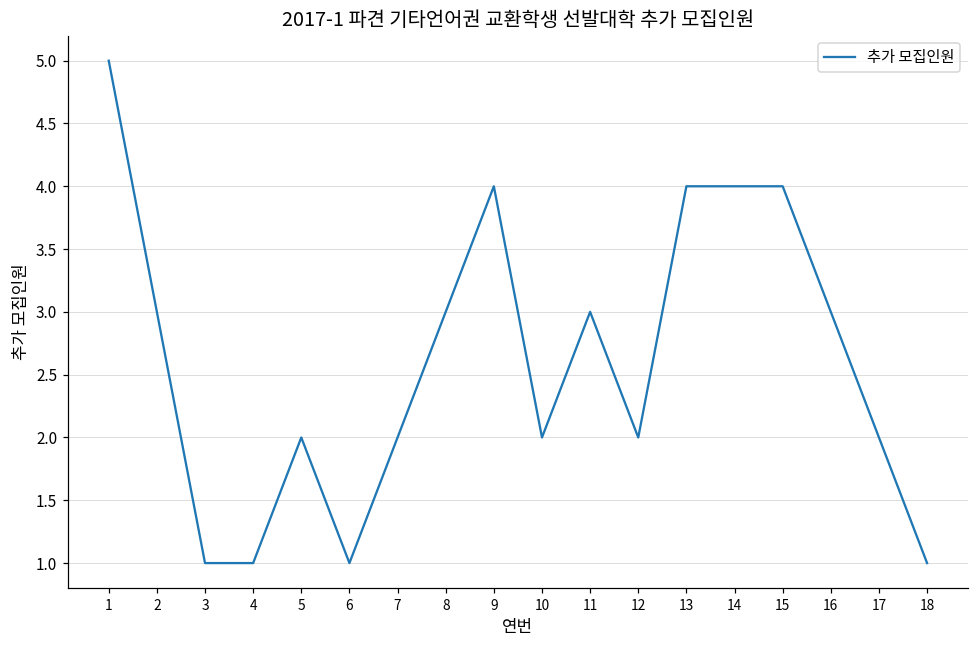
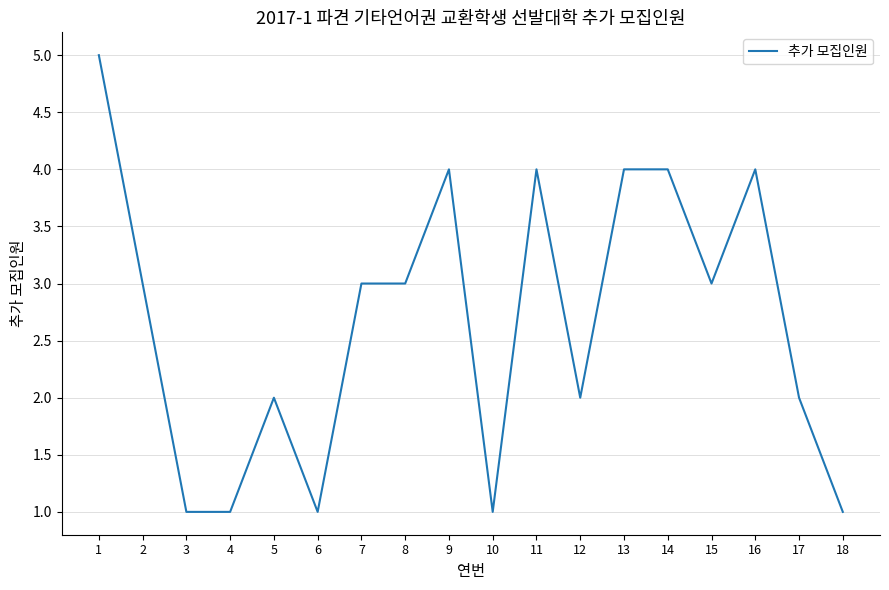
7: 2 -> 3
10: 2 -> 1
11: 3 -> 4
15: 4 -> 3
16: 3 -> 4
